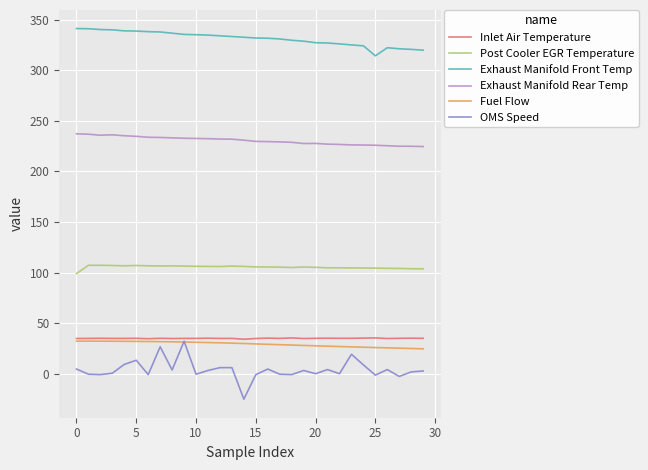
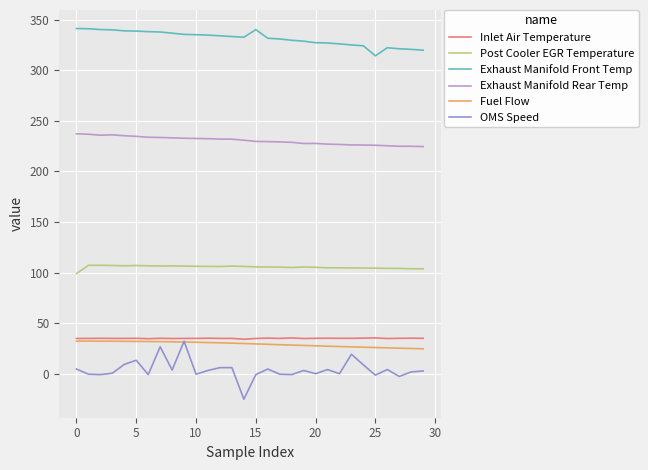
Exhaust Manifold Front Temp, 15: 332 -> 340
